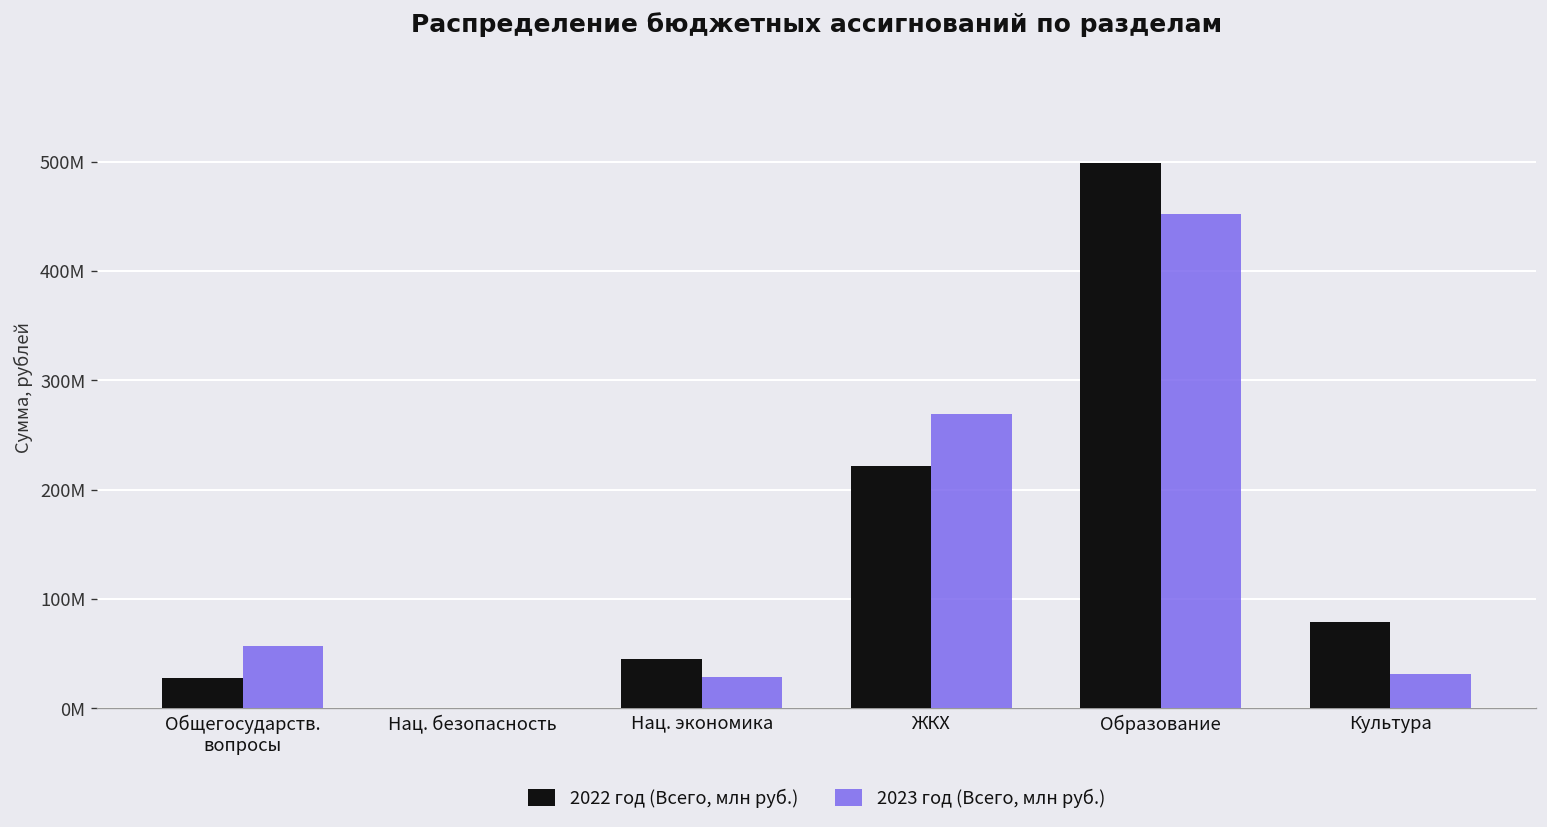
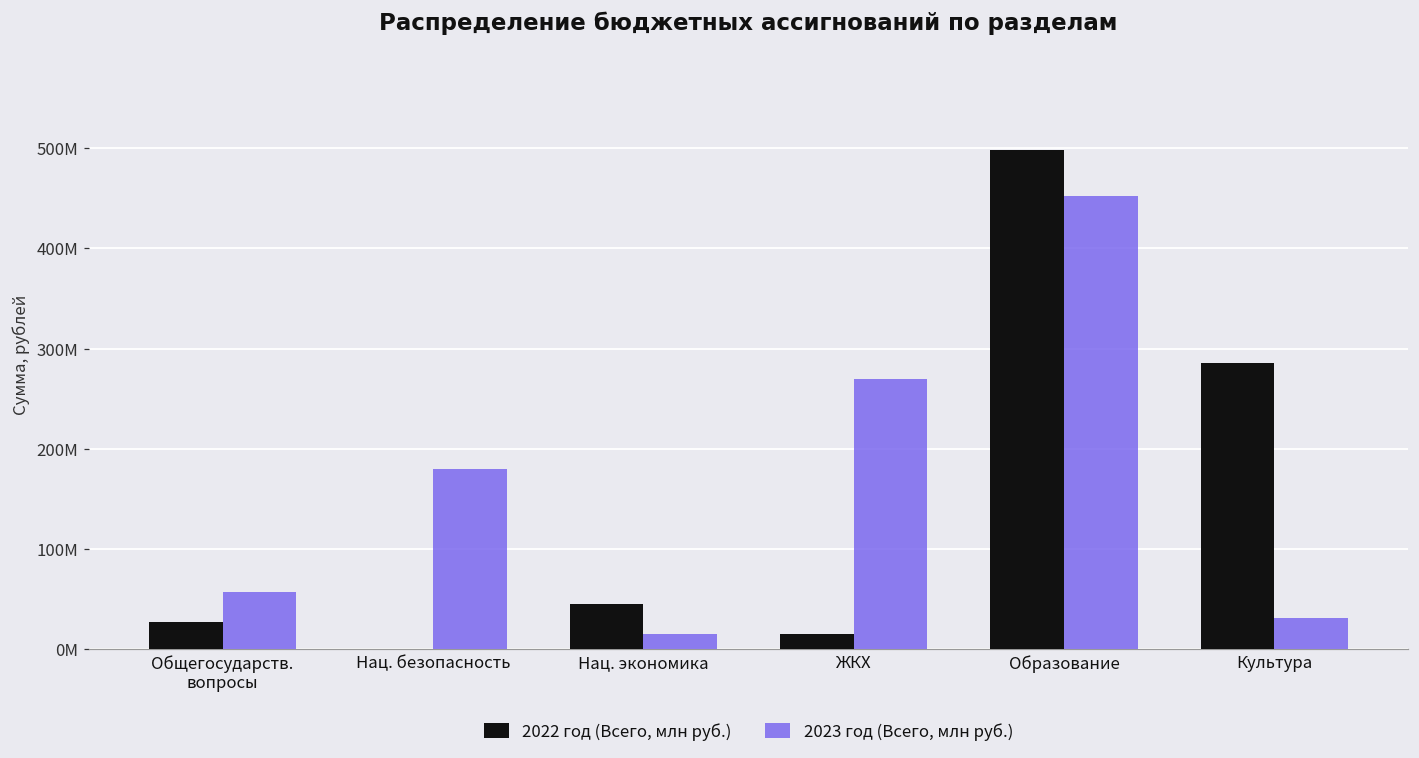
2023 год (Всего, млн руб.), Нац. безопасность: 0 -> 180000000
2023 год (Всего, млн руб.), Нац. экономика: 30000000 -> 10000000
2022 год (Всего, млн руб.), ЖКХ: 220000000 -> 10000000
2022 год (Всего, млн руб.), Культура: 80000000 -> 290000000
